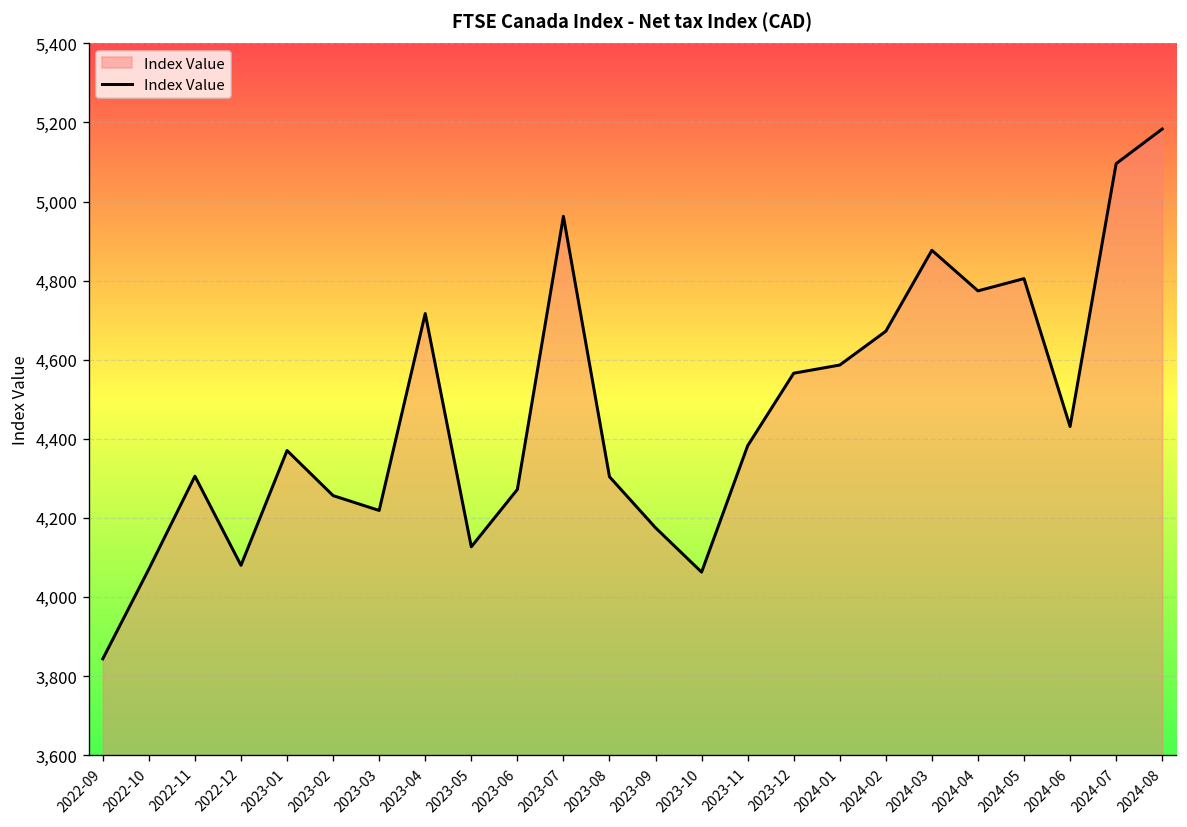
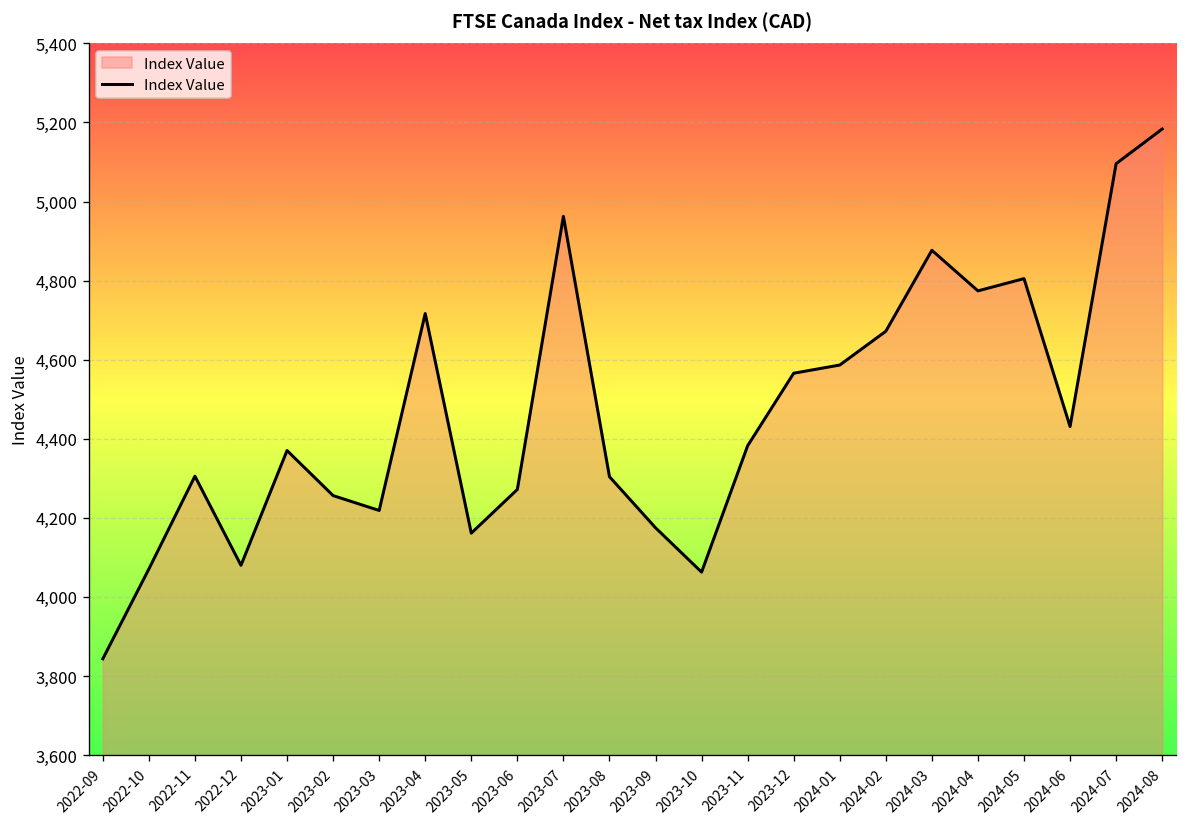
2023-05: 4,130 -> 4,160
